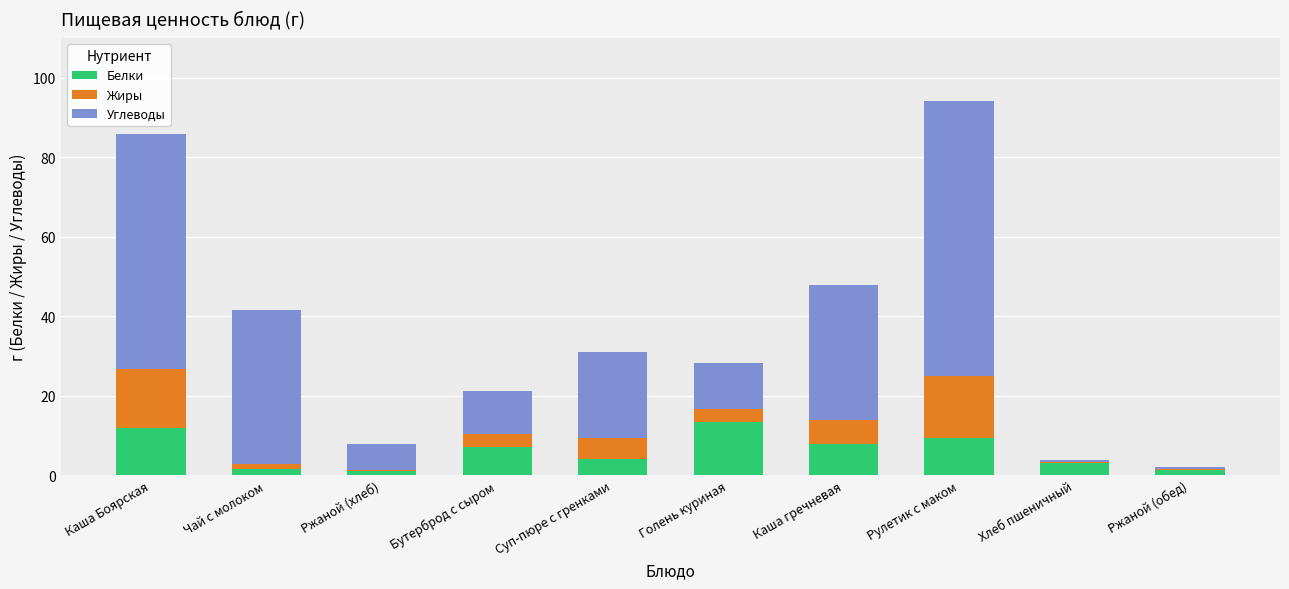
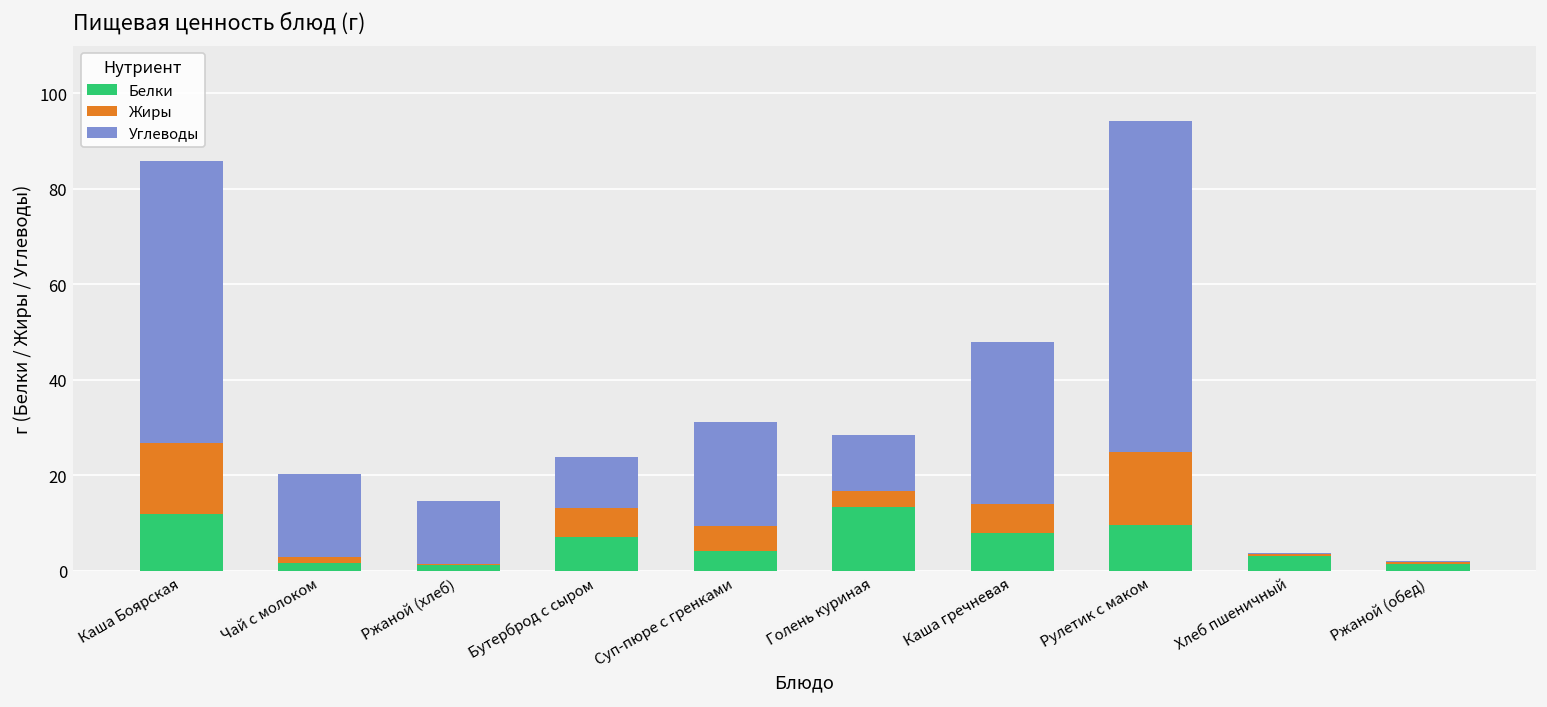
Углеводы, Чай с молоком: 39 -> 17
Углеводы, Ржаной (хлеб): 7 -> 13
Жиры, Бутерброд с сыром: 3 -> 6
